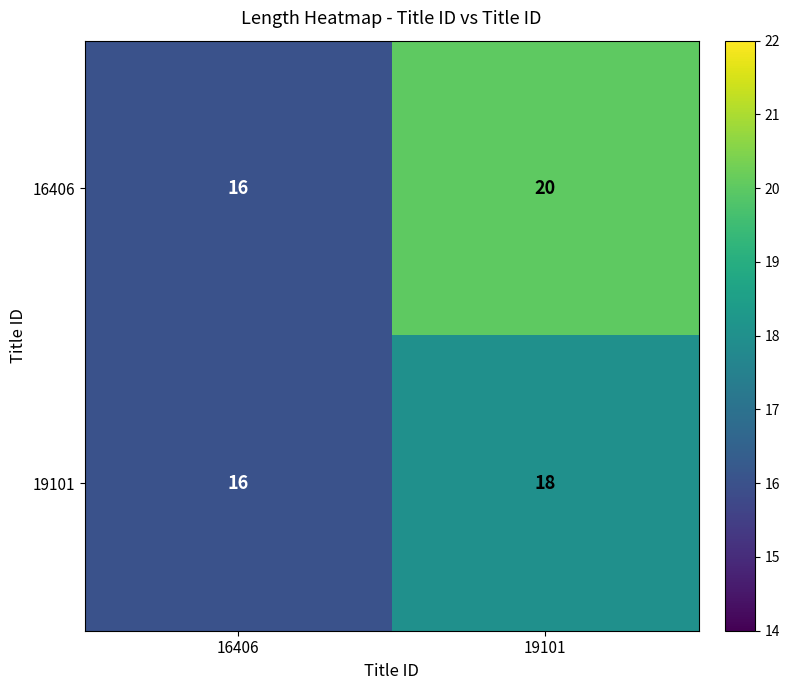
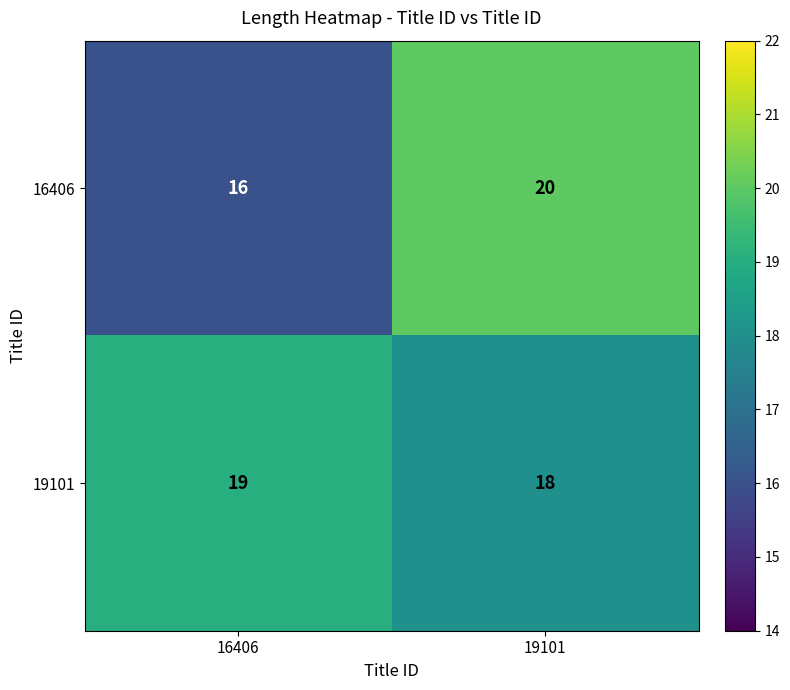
19101, 16406: 16 -> 19
